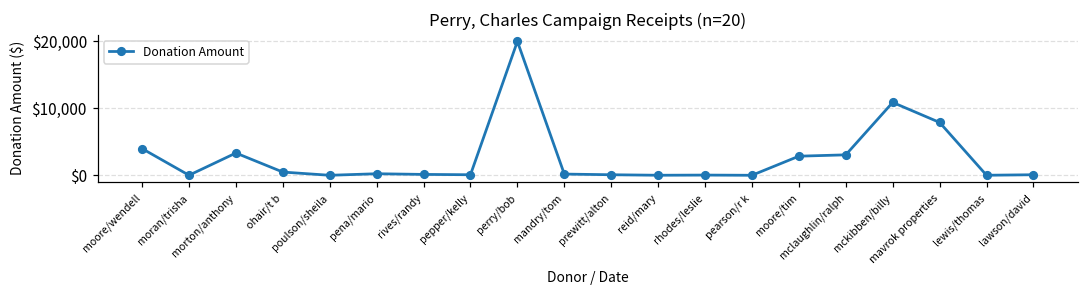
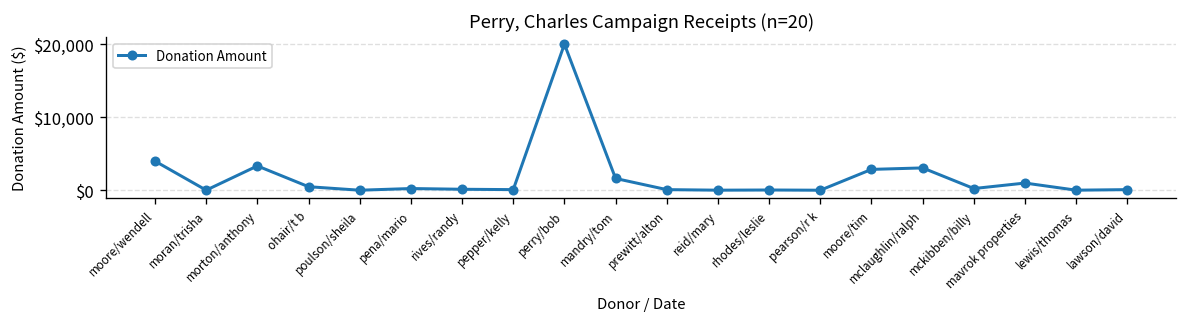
mandry/tom: $0 -> $2,000
mckibben/billy: $11,000 -> $0
mavrok properties: $8,000 -> $1,000
